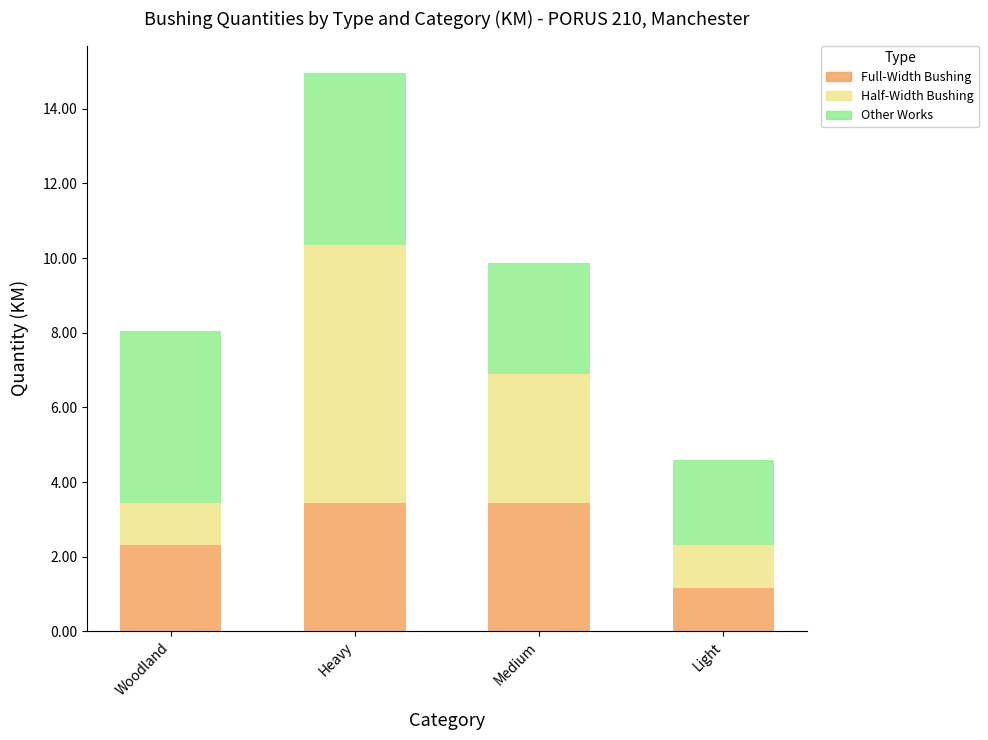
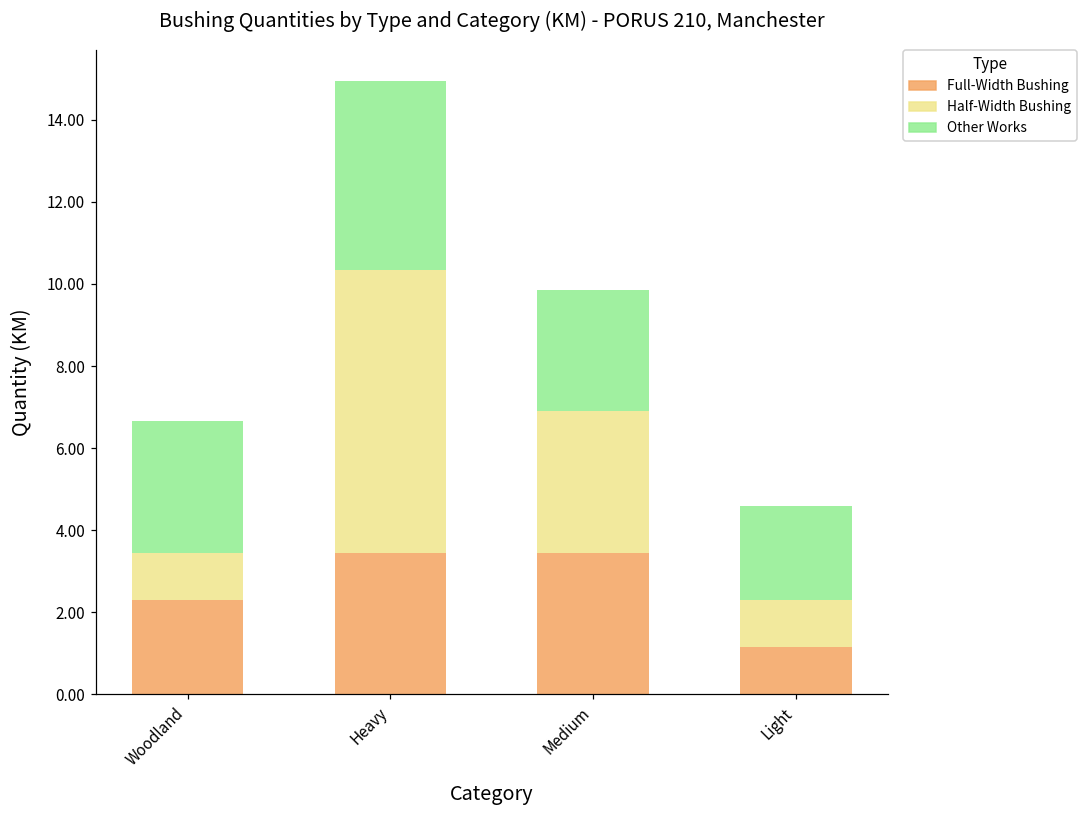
Other Works, Woodland: 4.6 -> 3.2
